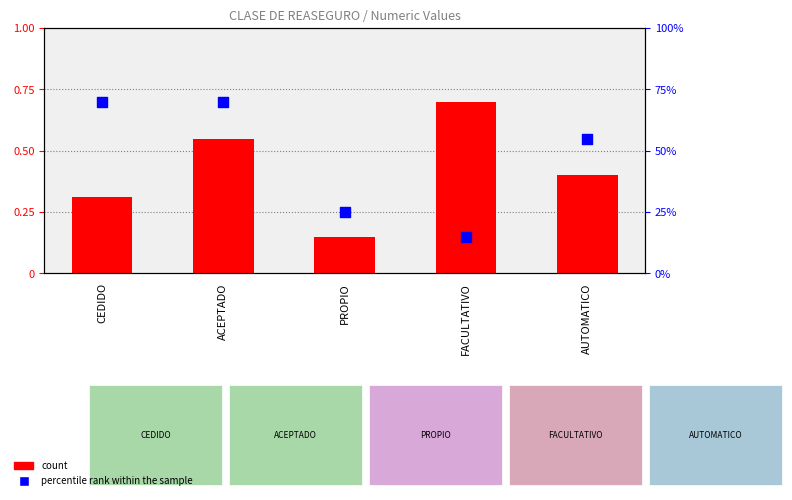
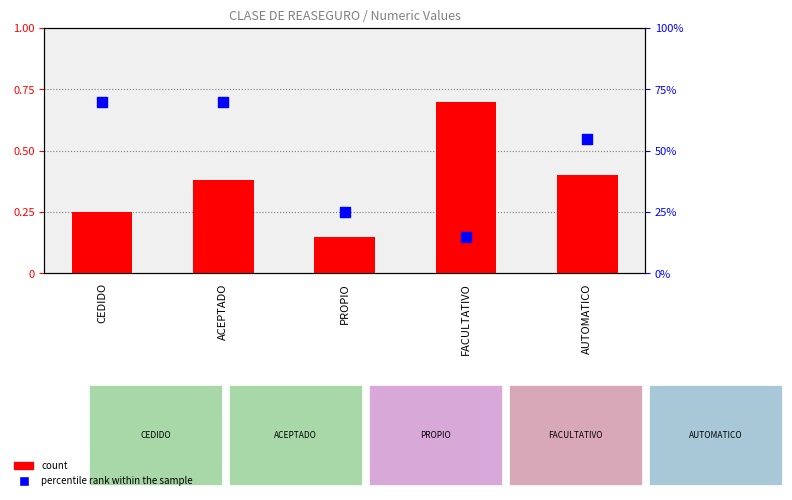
count, CEDIDO: 0.31 -> 0.25
count, ACEPTADO: 0.55 -> 0.38
